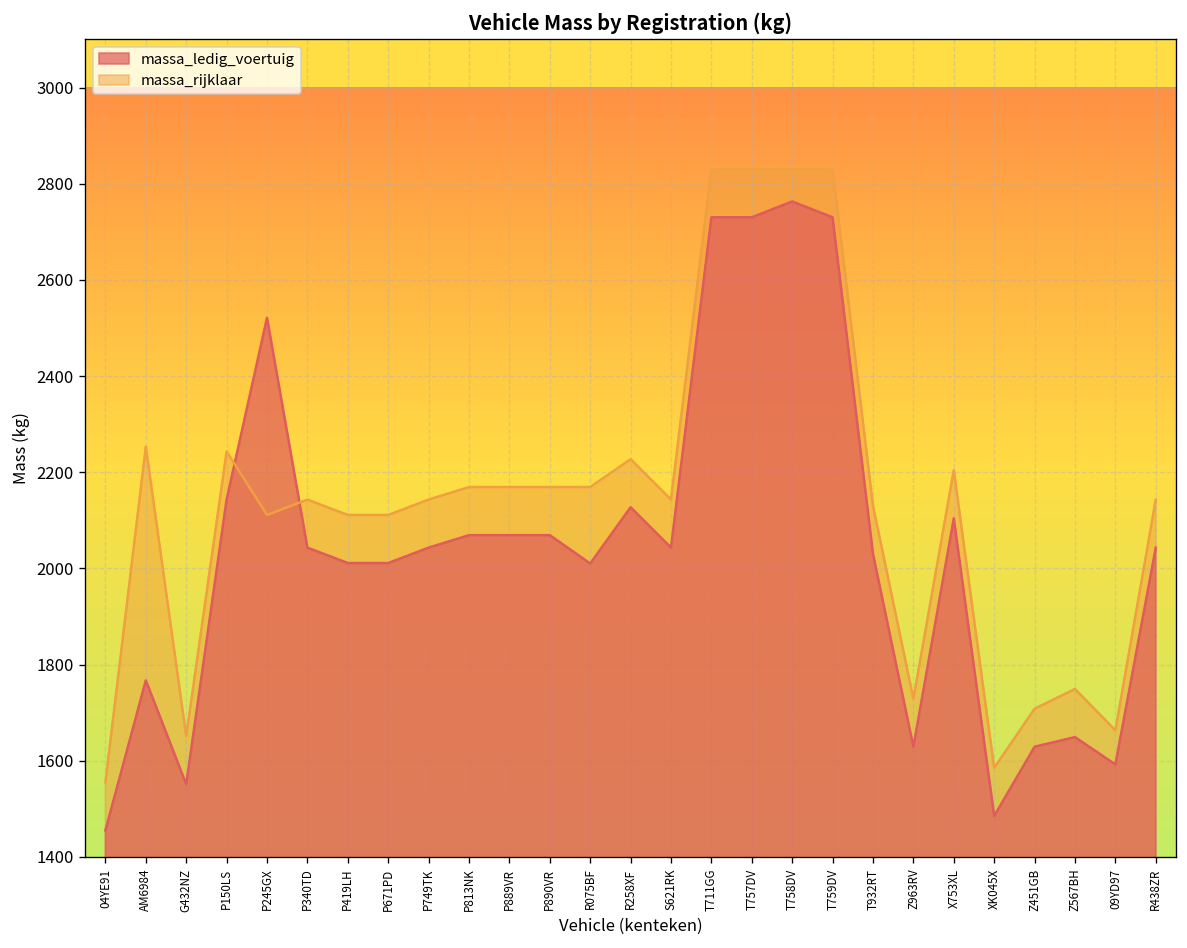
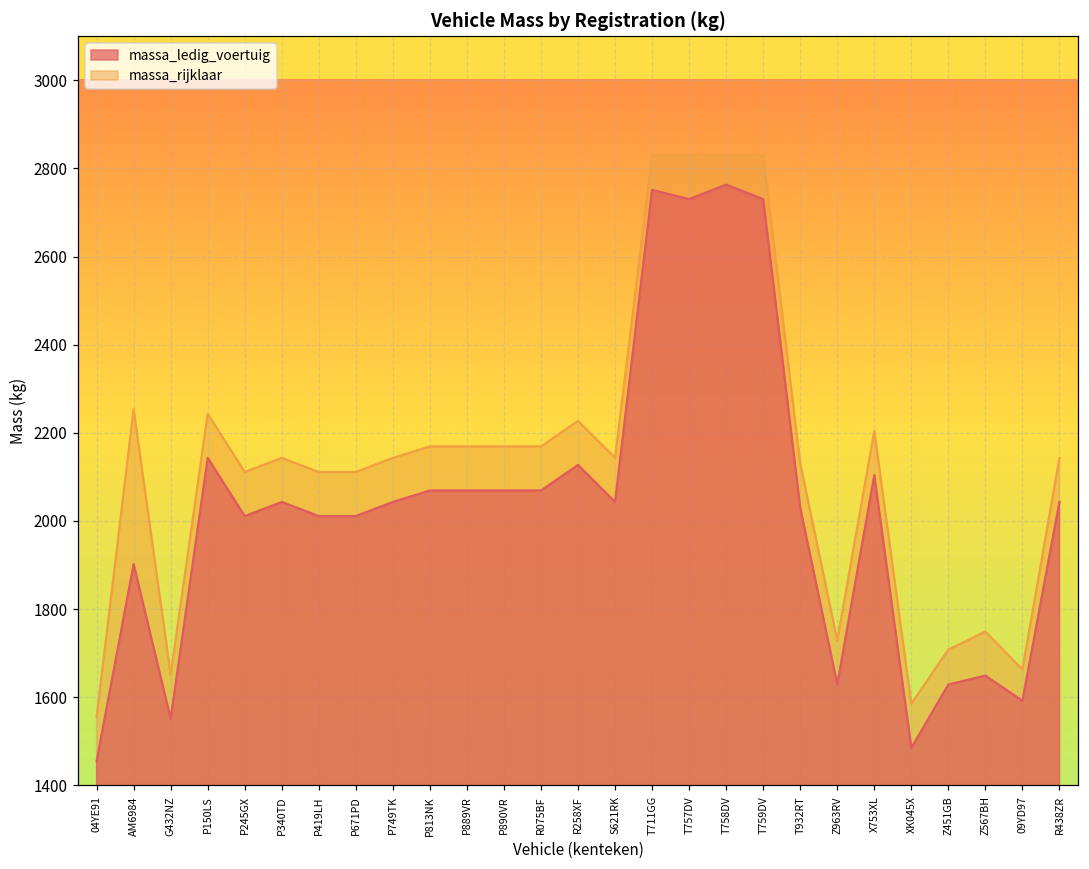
massa_ledig_voertuig, AM6984: 1770 -> 1900
massa_ledig_voertuig, P245GX: 2520 -> 2010
massa_ledig_voertuig, R075BF: 2010 -> 2070
massa_ledig_voertuig, T711GG: 2730 -> 2750
